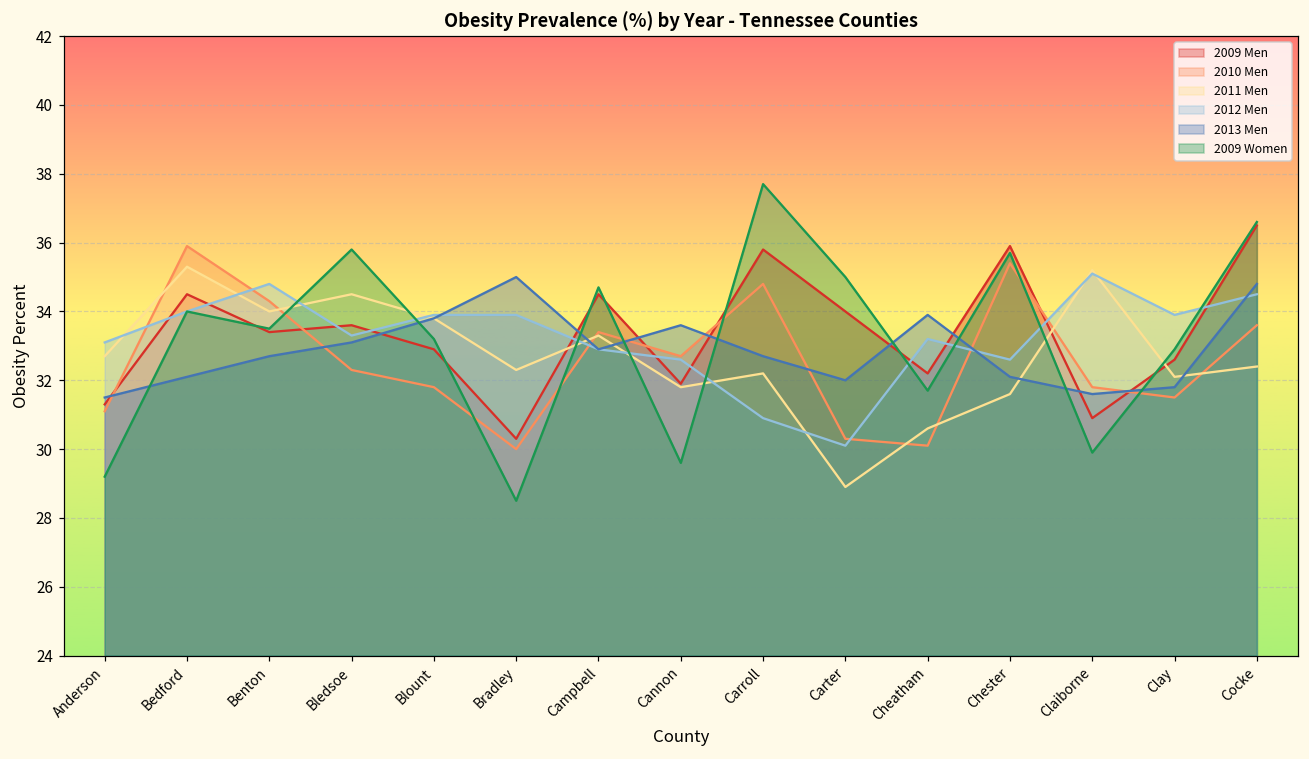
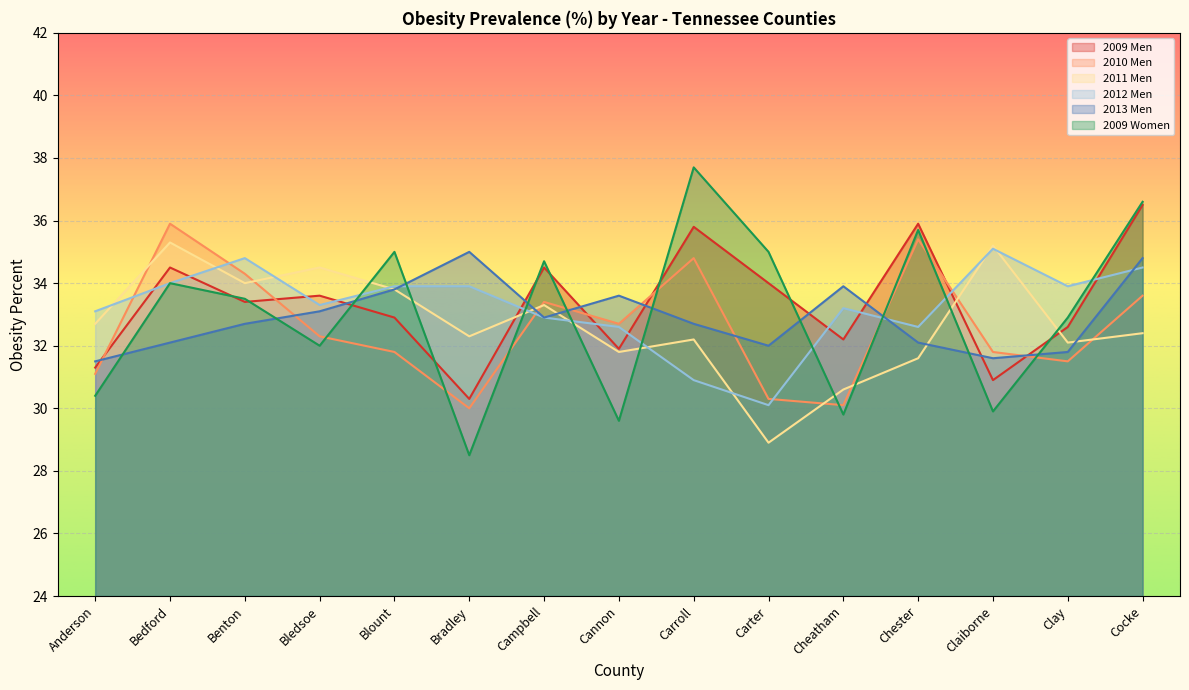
2009 Women, Anderson: 29.2 -> 30.4
2009 Women, Bledsoe: 35.8 -> 32.0
2009 Women, Blount: 33.2 -> 35.0
2009 Women, Cheatham: 31.7 -> 29.8
